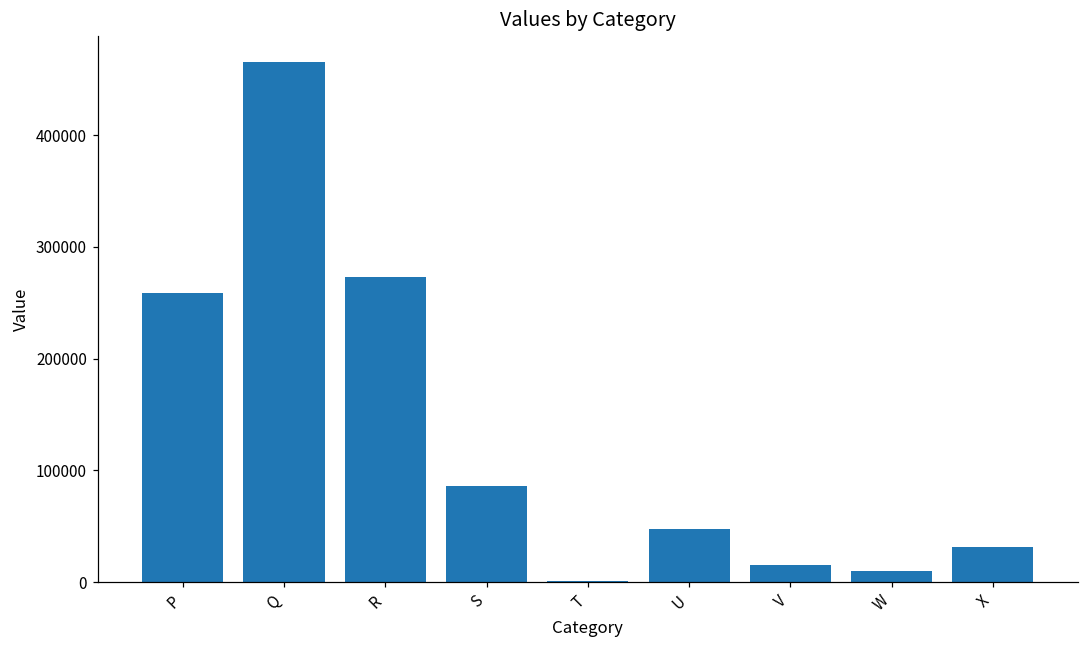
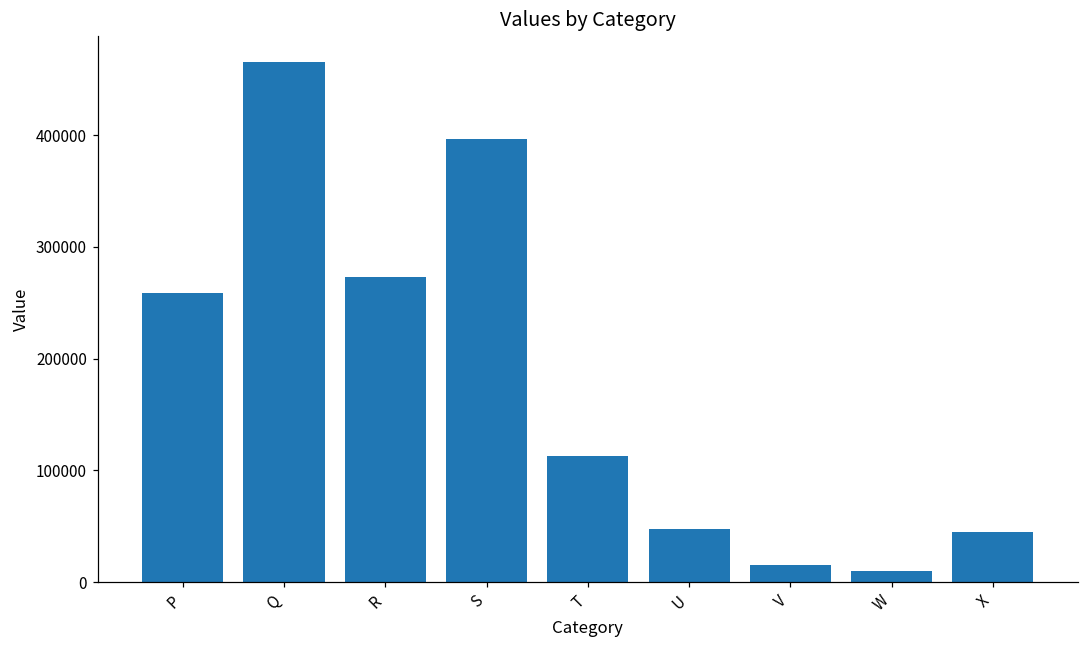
S: 86000 -> 397000
T: 1000 -> 113000
X: 31000 -> 45000
